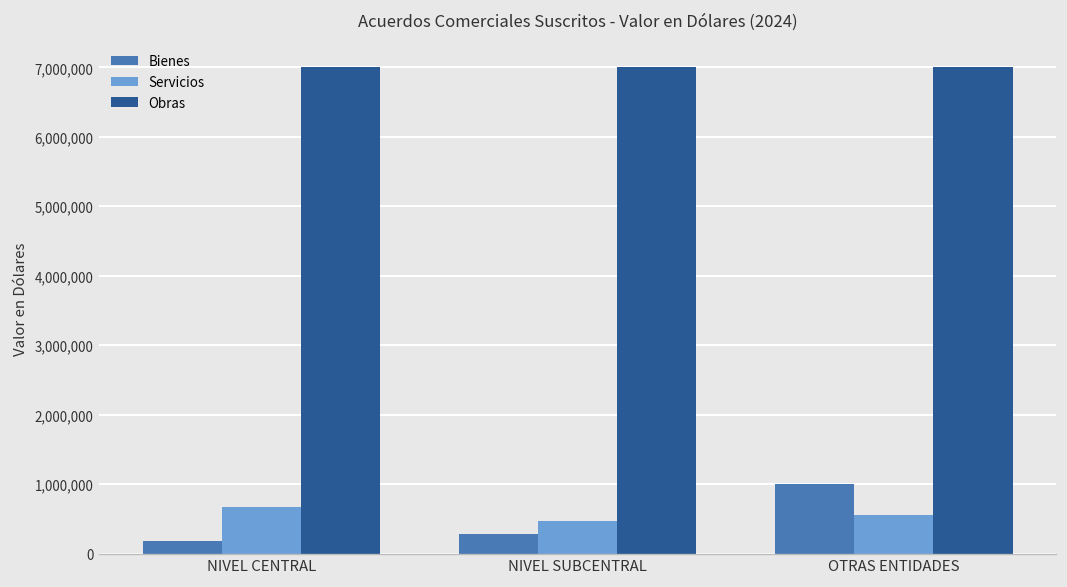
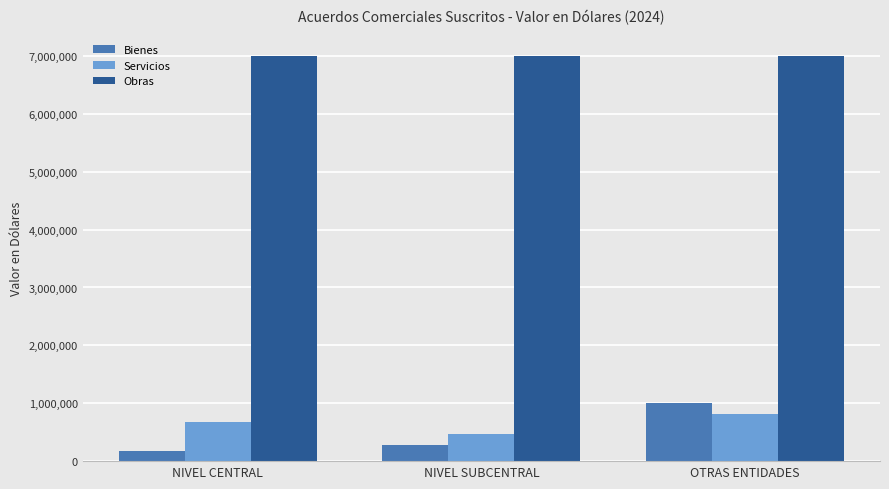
Servicios, OTRAS ENTIDADES: 600,000 -> 800,000
